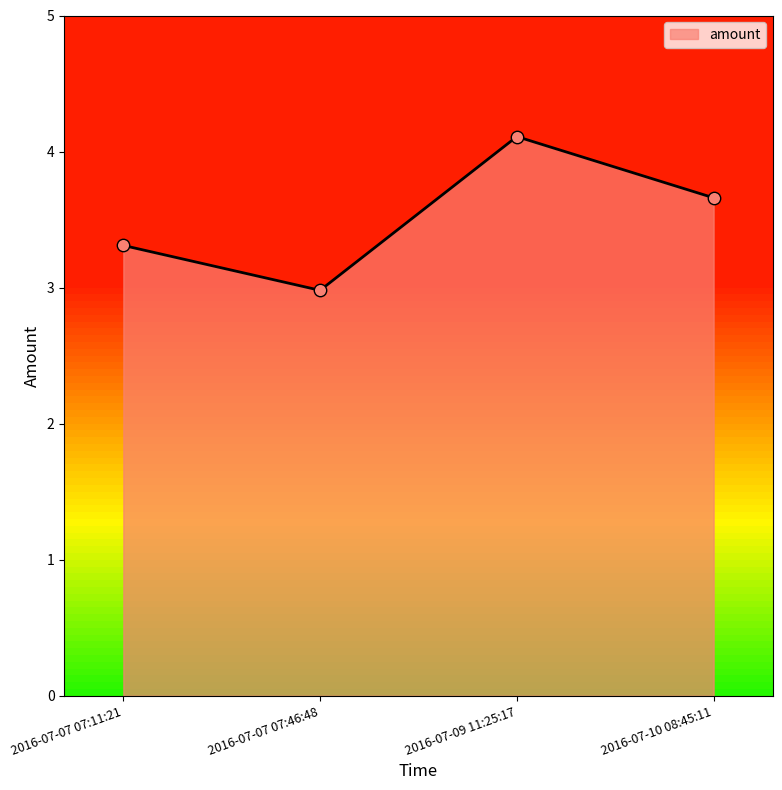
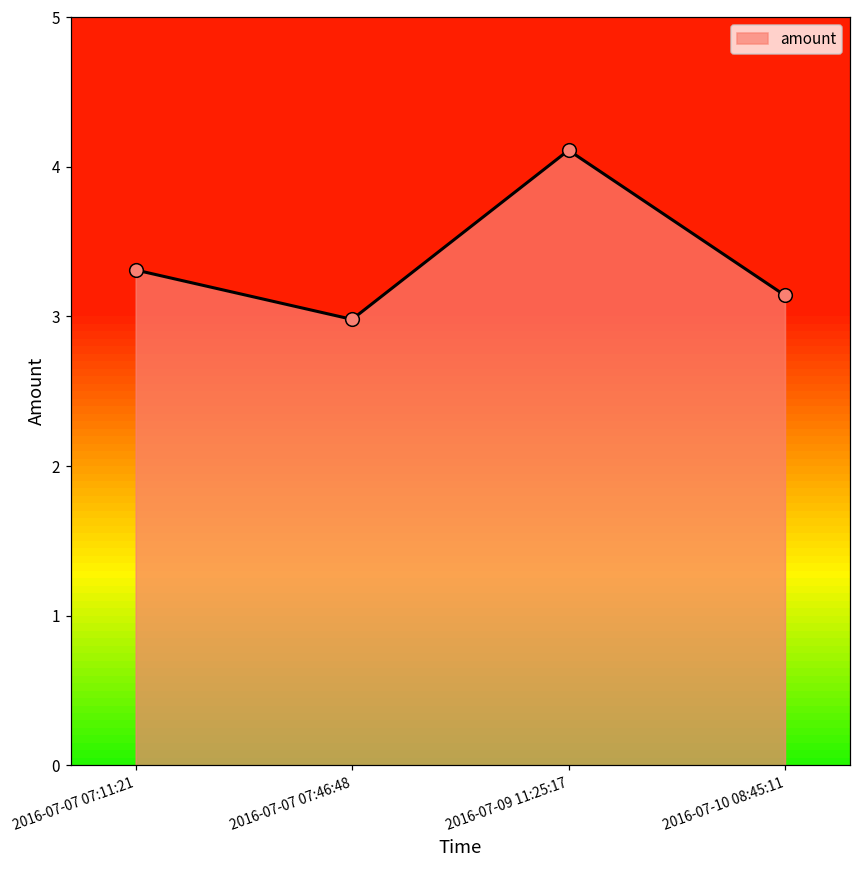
2016-07-10 08:45:11: 3.66 -> 3.14
